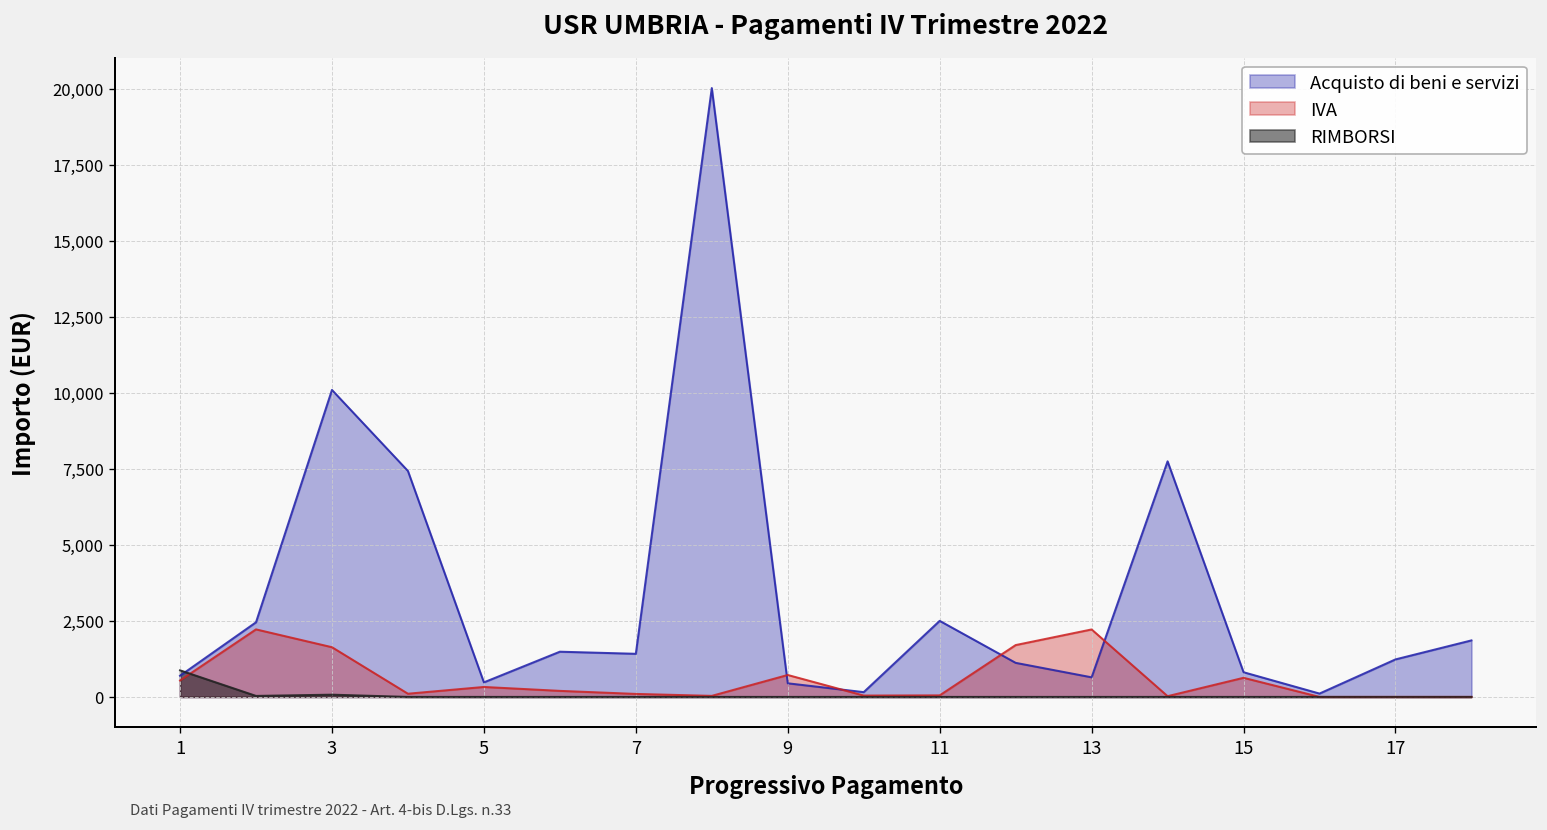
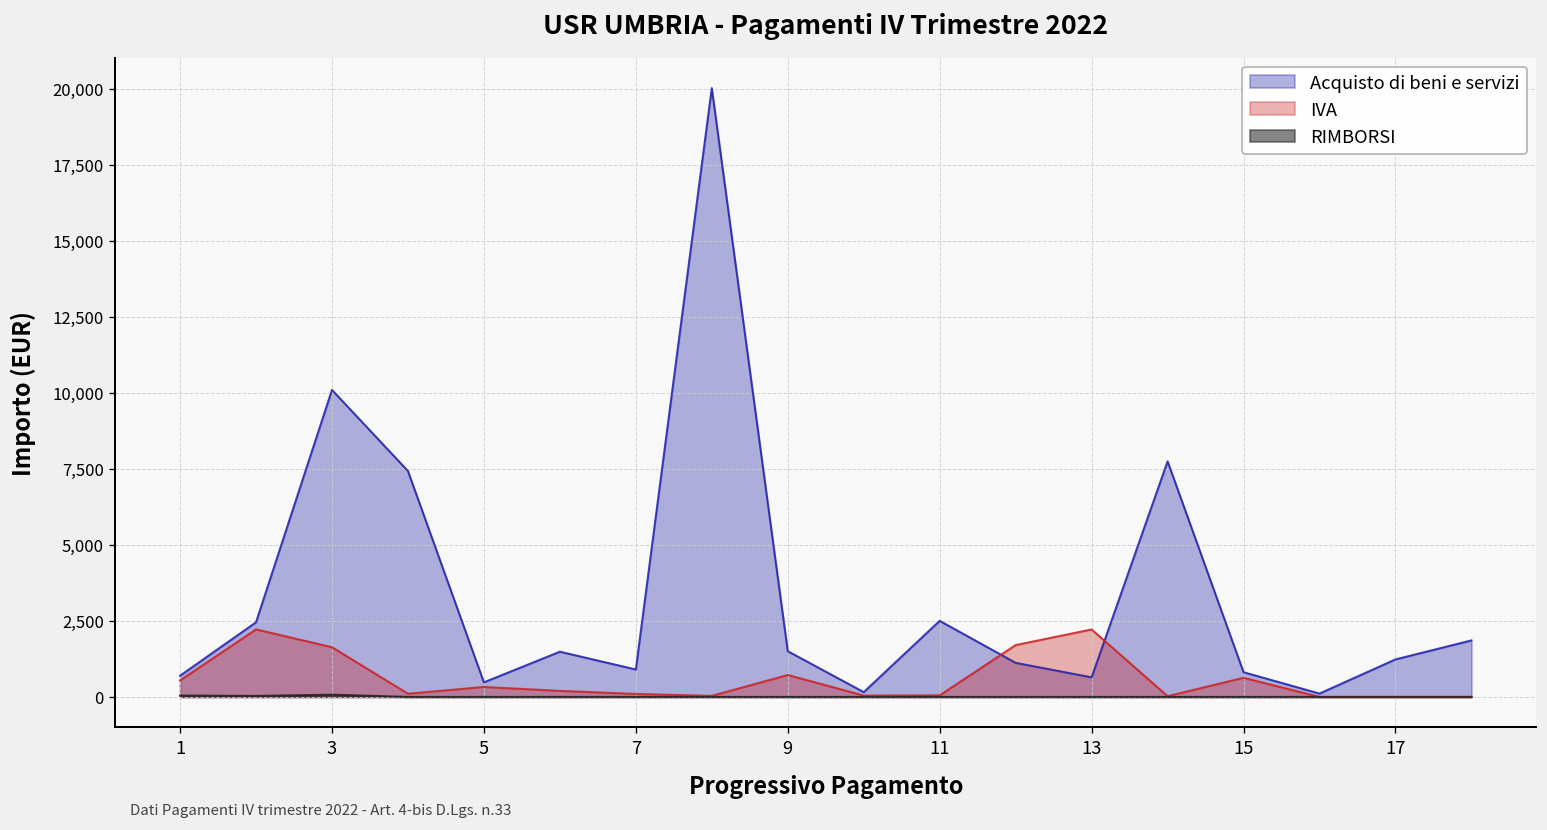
RIMBORSI, 1: 900 -> 0
Acquisto di beni e servizi, 7: 1,400 -> 900
Acquisto di beni e servizi, 9: 400 -> 1,500
